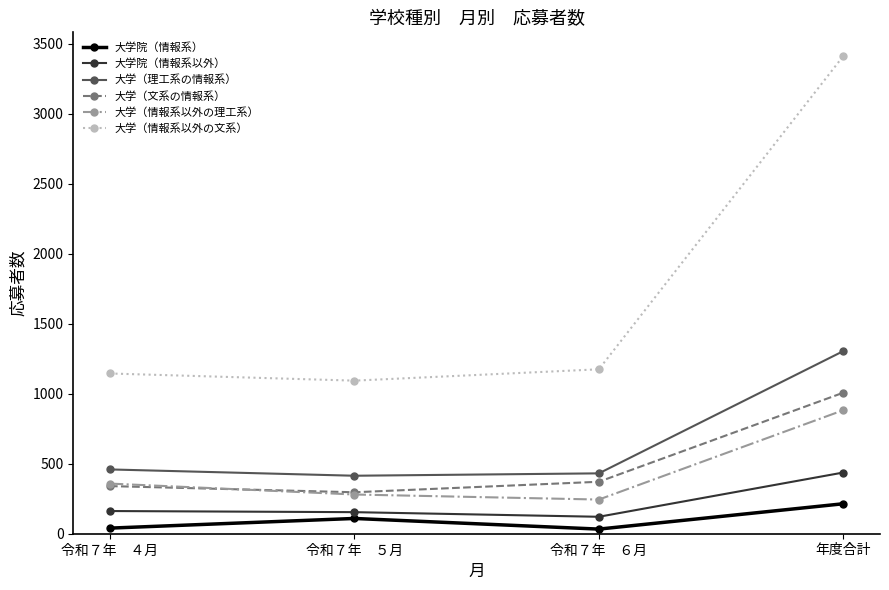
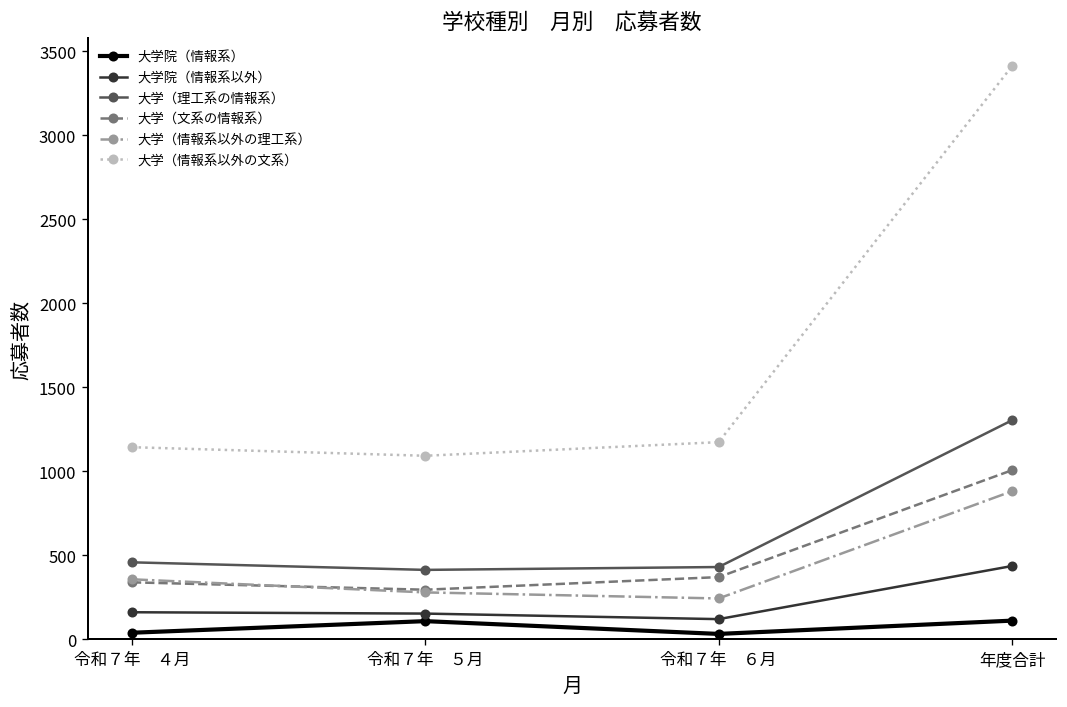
大学院（情報系）, 年度合計: 210 -> 110
